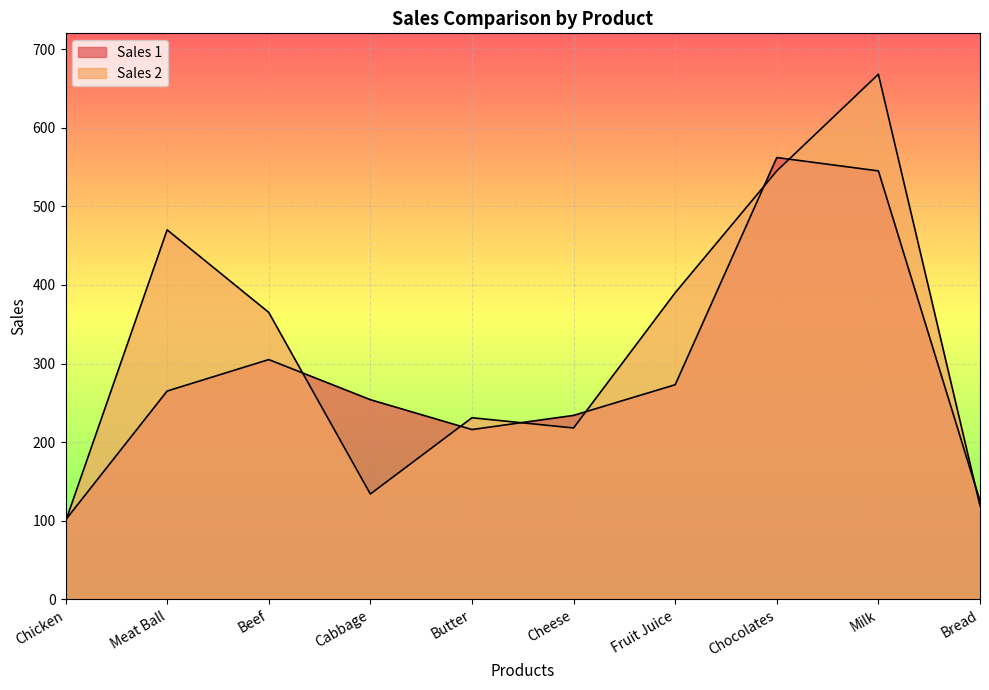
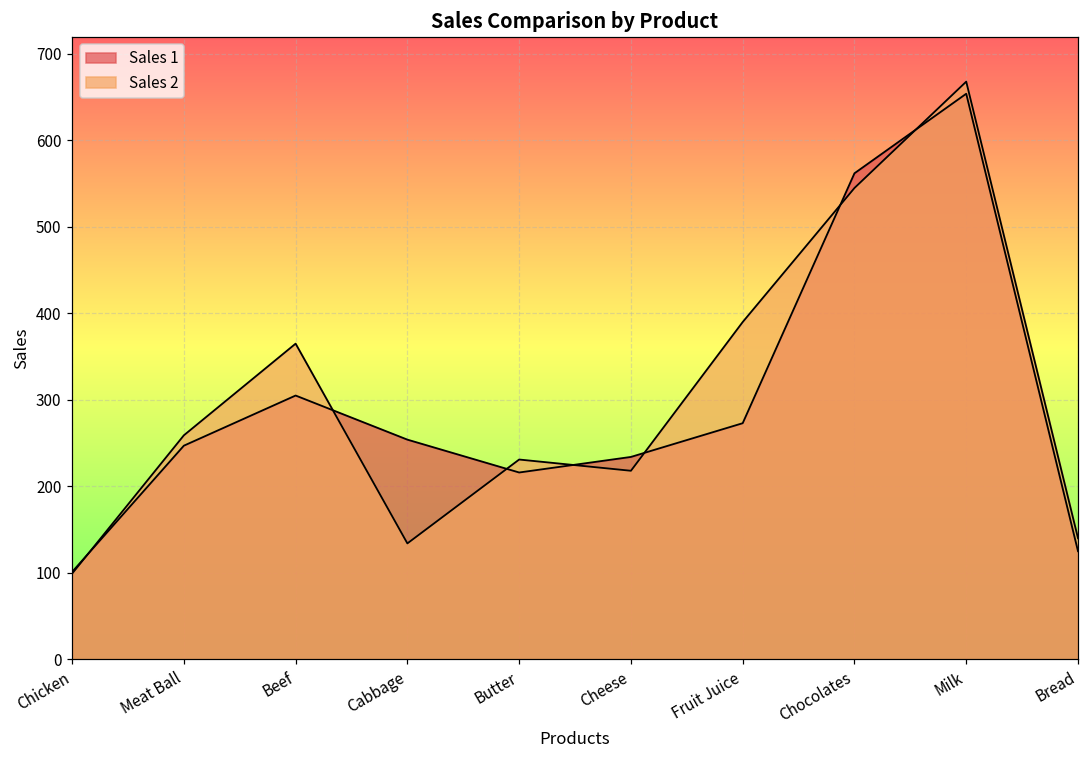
Sales 1, Meat Ball: 270 -> 250
Sales 2, Meat Ball: 470 -> 260
Sales 1, Milk: 550 -> 650
Sales 2, Bread: 120 -> 140
